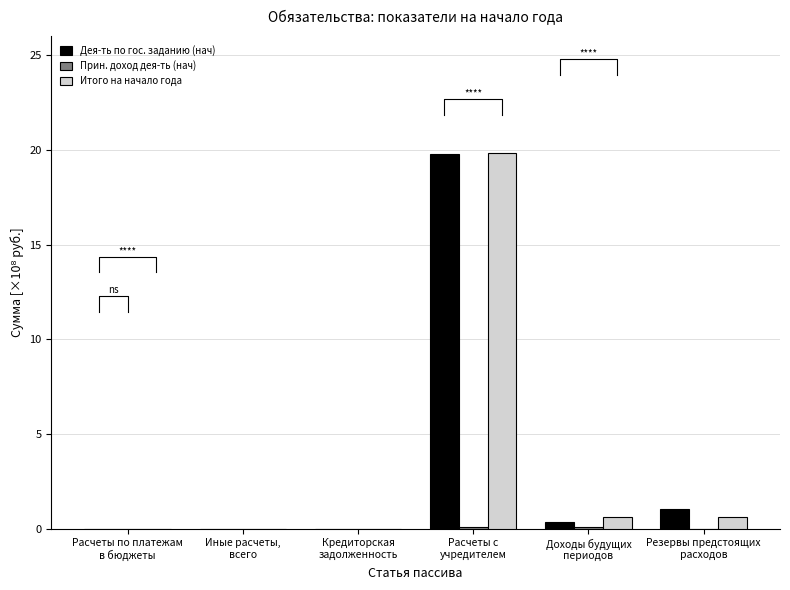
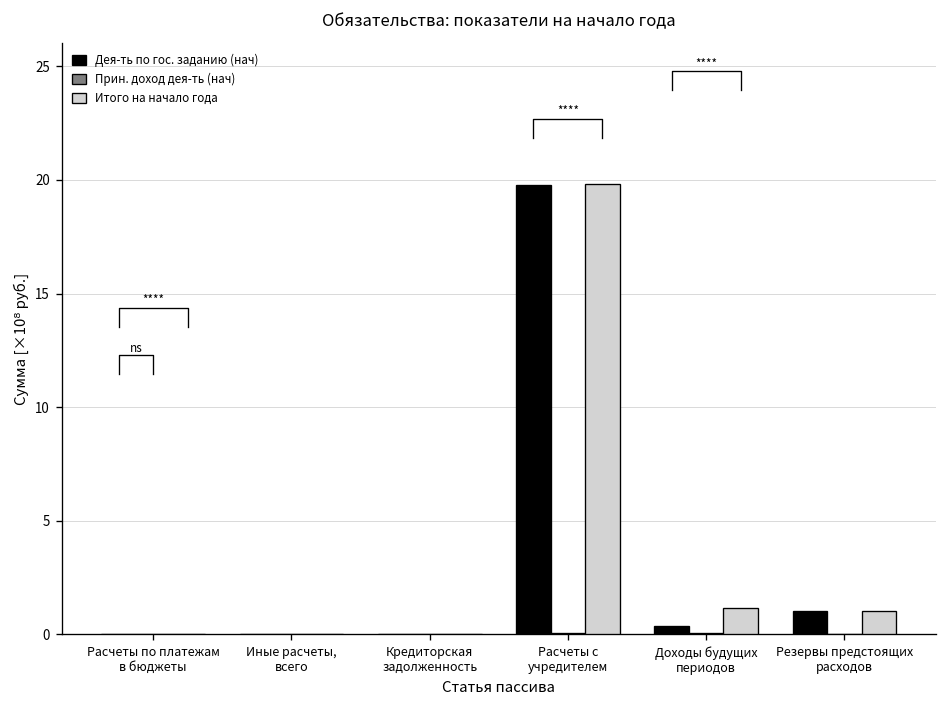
Итого на начало года, Доходы будущих периодов: 0.6 -> 1.2
Итого на начало года, Резервы предстоящих расходов: 0.6 -> 1.0
